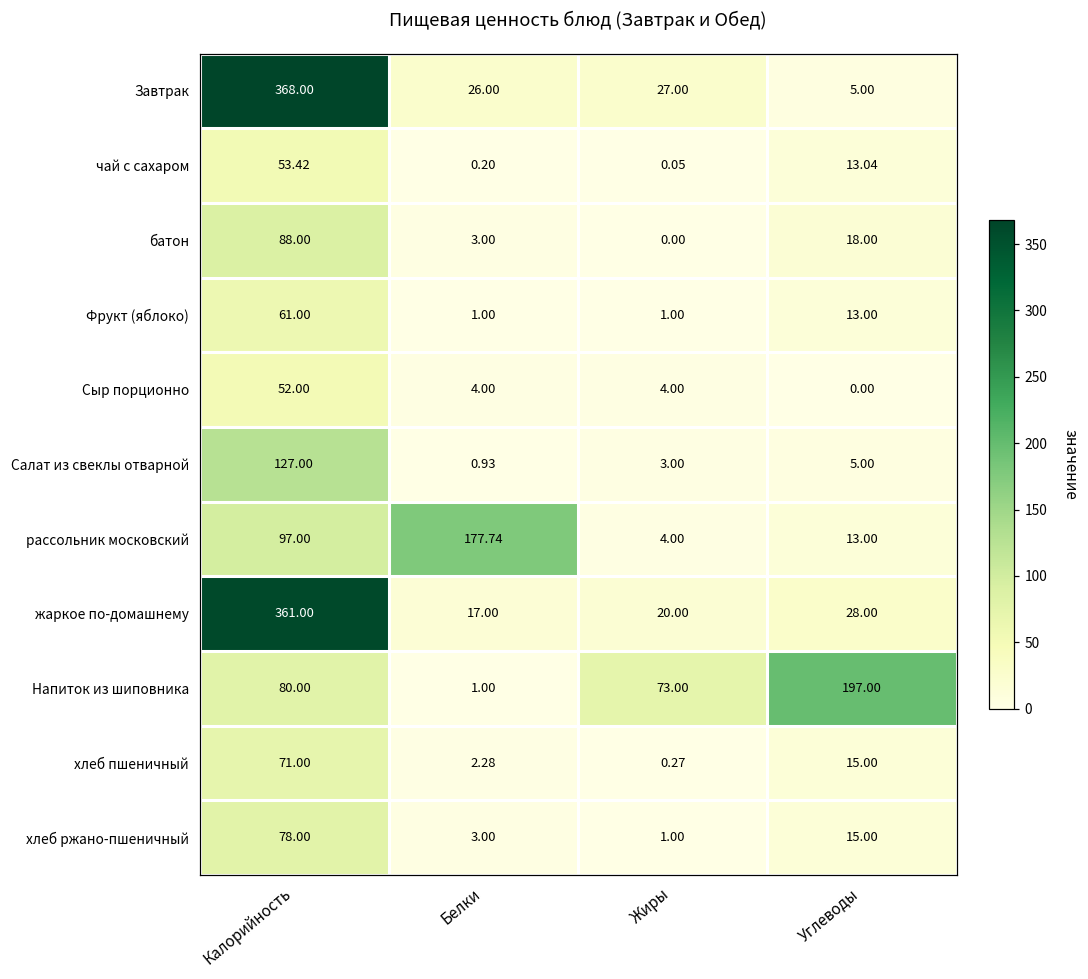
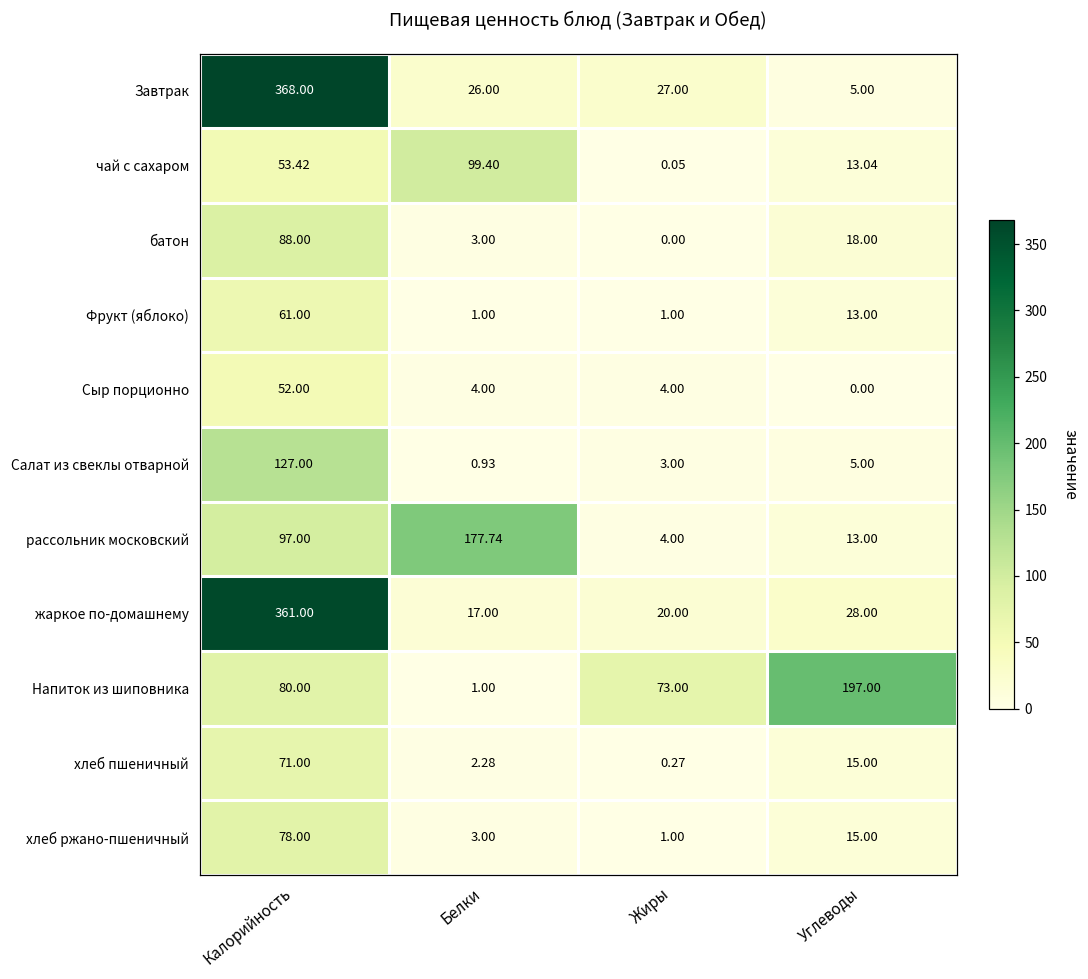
чай с сахаром, Белки: 0.20 -> 99.40
